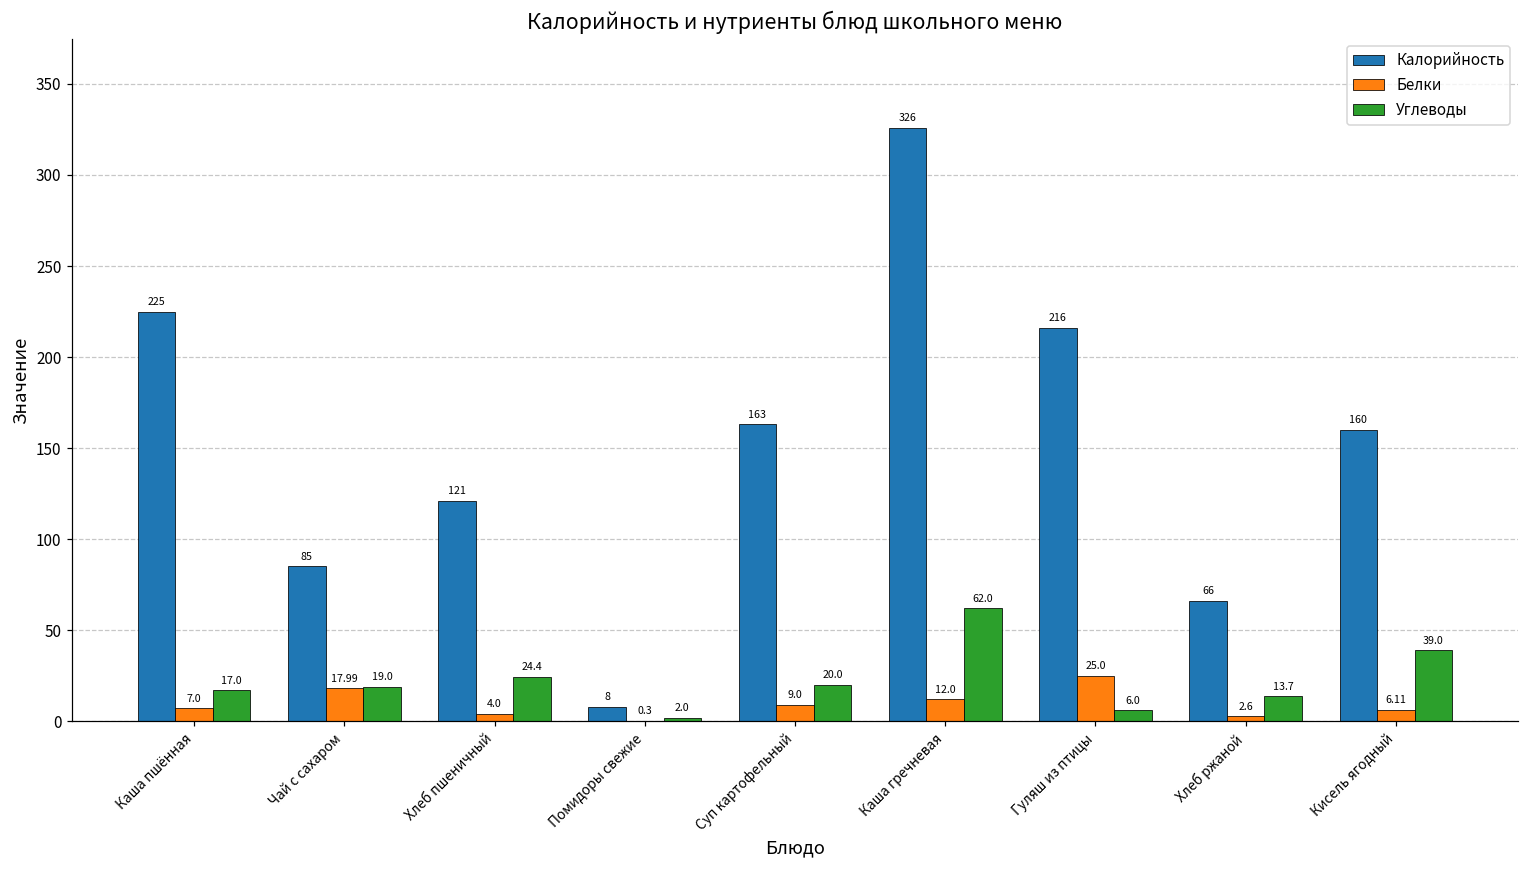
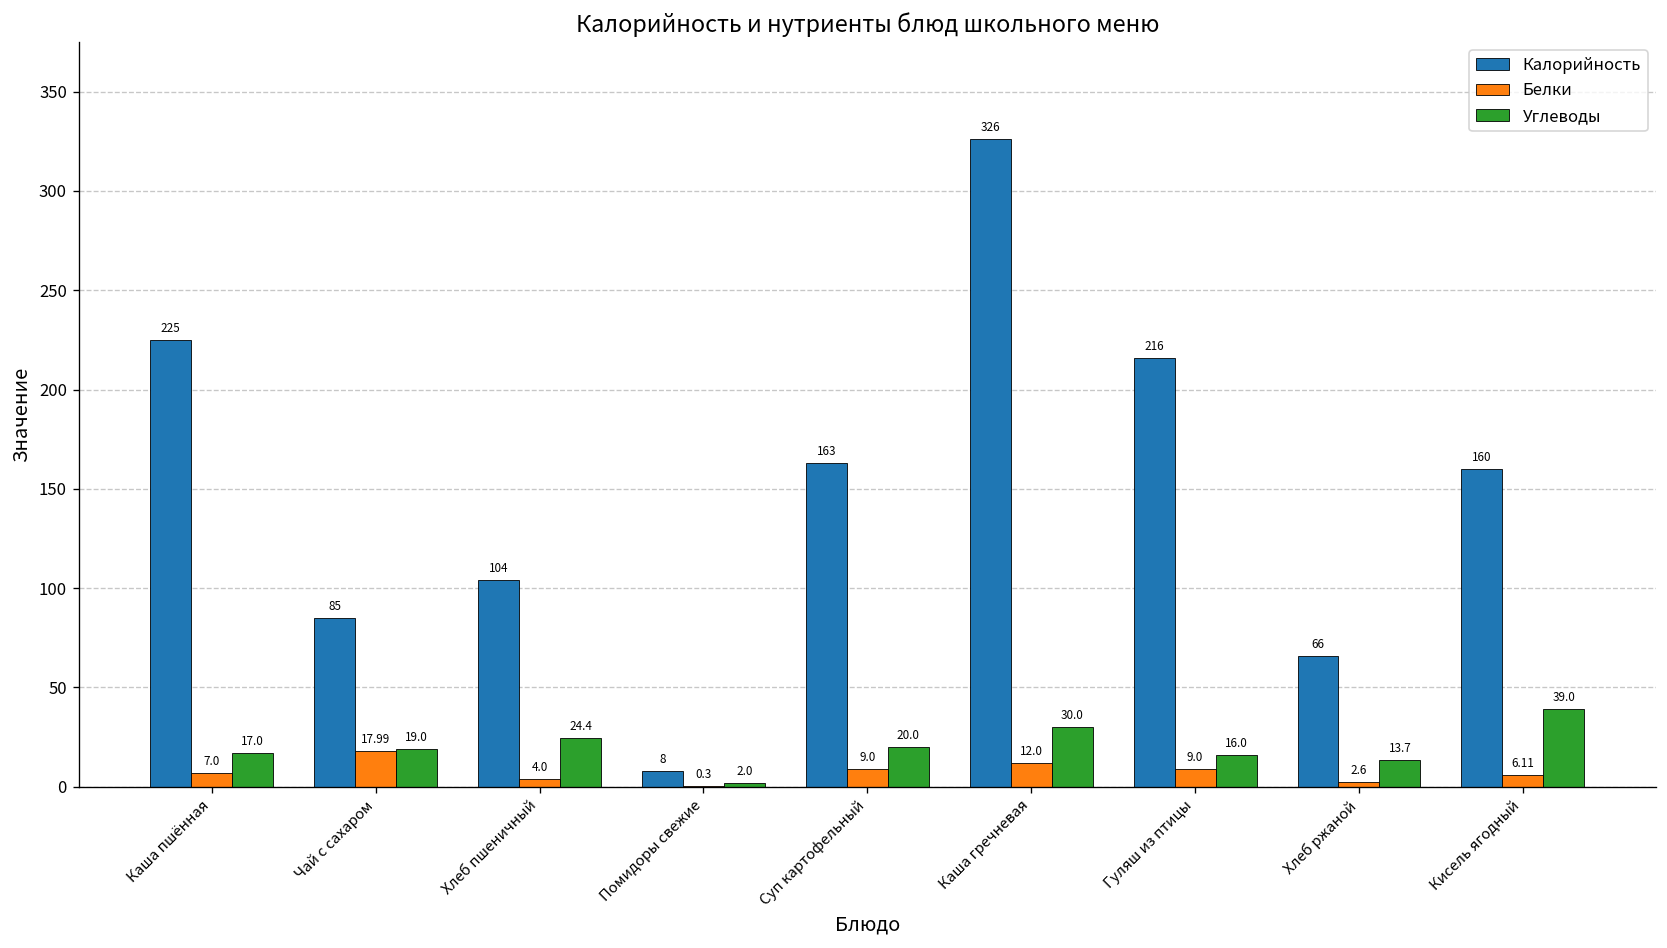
Калорийность, Хлеб пшеничный: 121 -> 104
Углеводы, Каша гречневая: 62.0 -> 30.0
Белки, Гуляш из птицы: 25.0 -> 9.0
Углеводы, Гуляш из птицы: 6.0 -> 16.0
